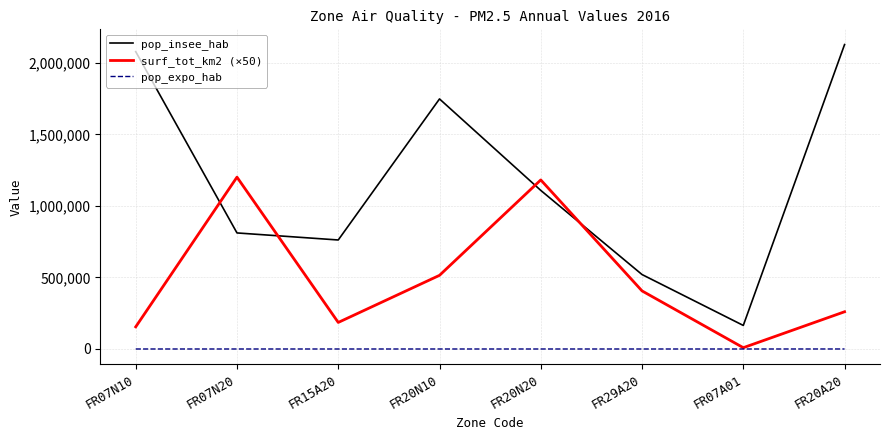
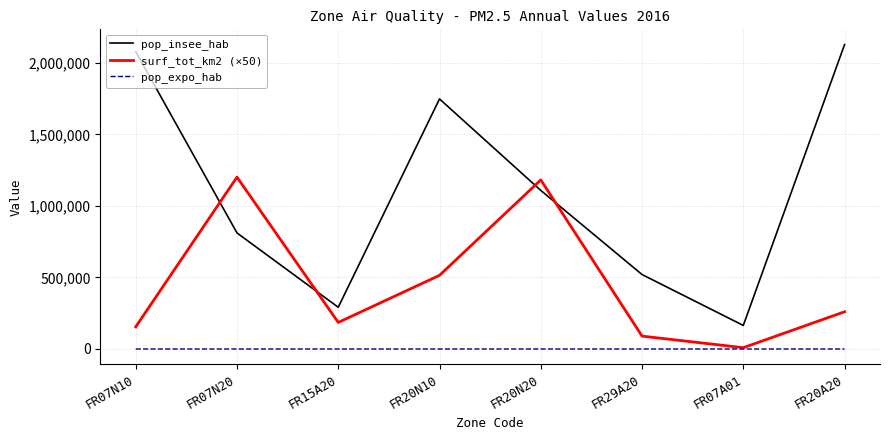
pop_insee_hab, FR15A20: 760,000 -> 290,000
surf_tot_km2 (×50), FR29A20: 410,000 -> 90,000
